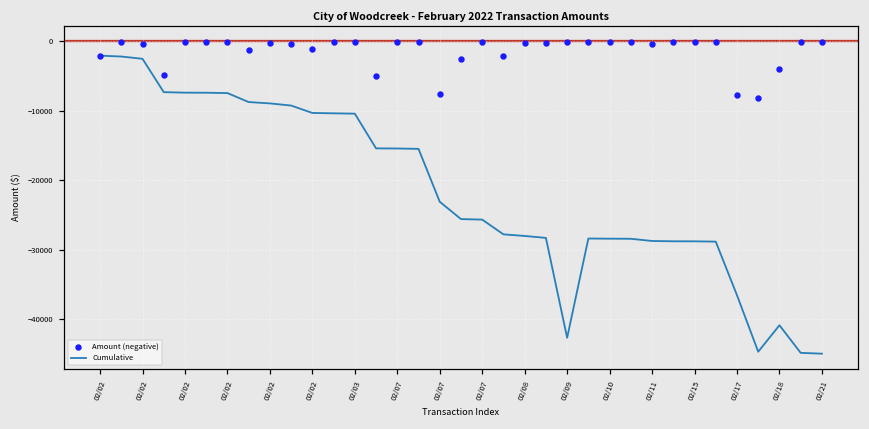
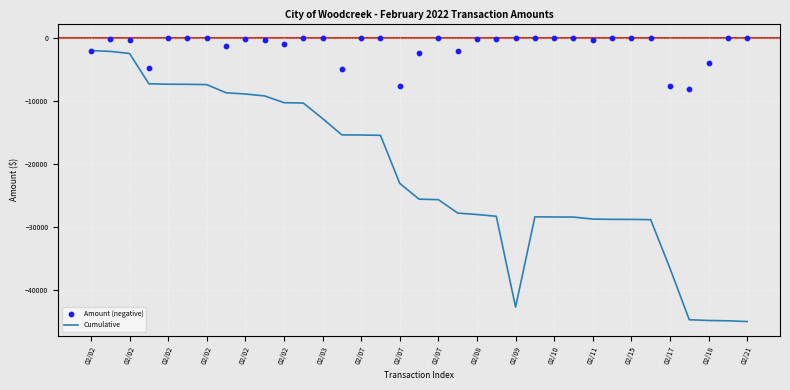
Cumulative, 02/03: -10000 -> -13000
Cumulative, 02/18: -41000 -> -45000
